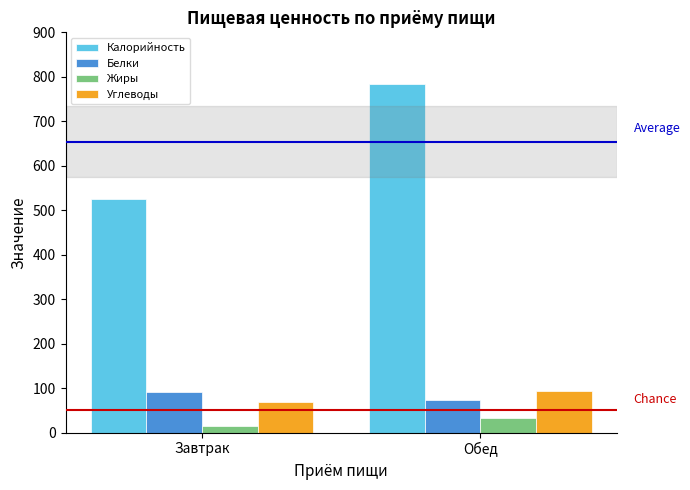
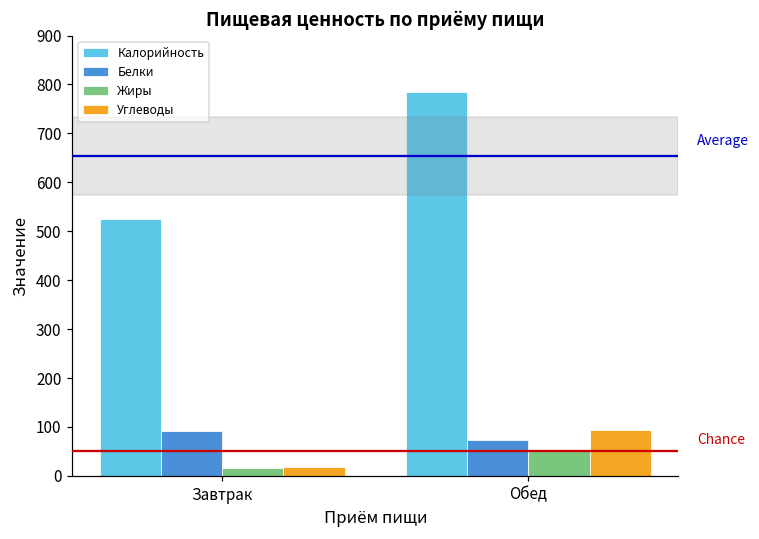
Углеводы, Завтрак: 70 -> 20
Жиры, Обед: 30 -> 50
